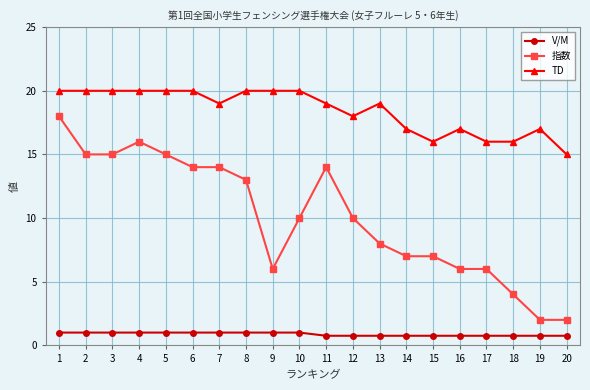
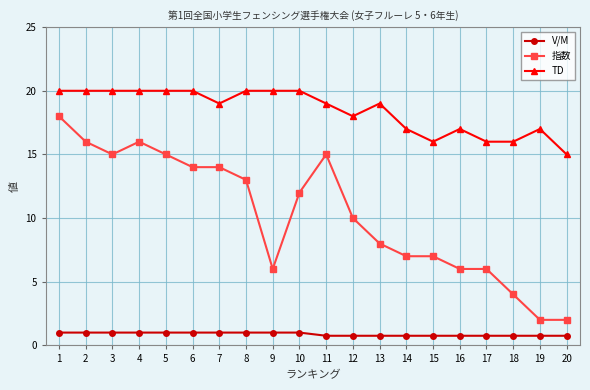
指数, 2: 15 -> 16
指数, 10: 10 -> 12
指数, 11: 14 -> 15
